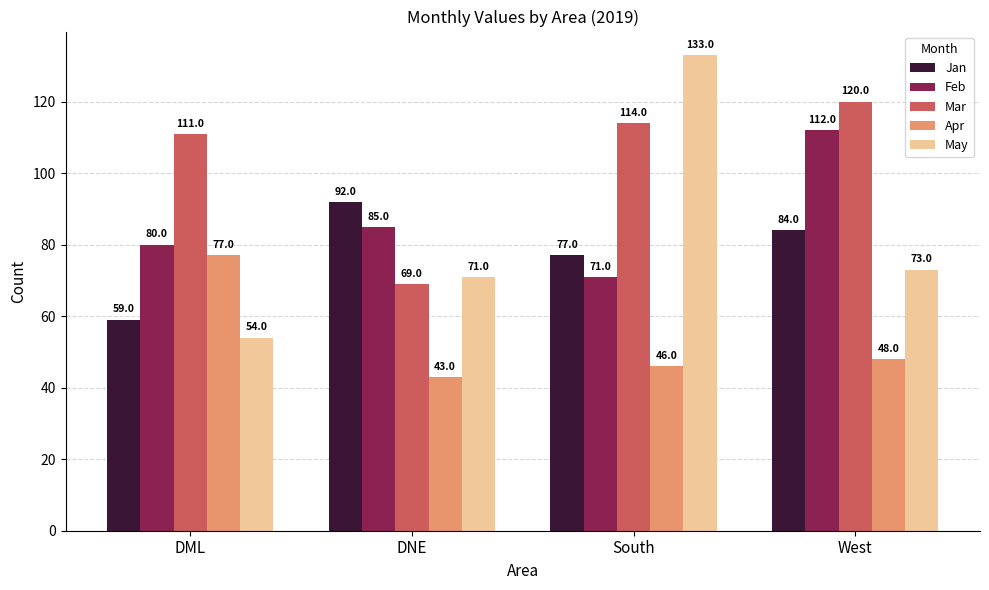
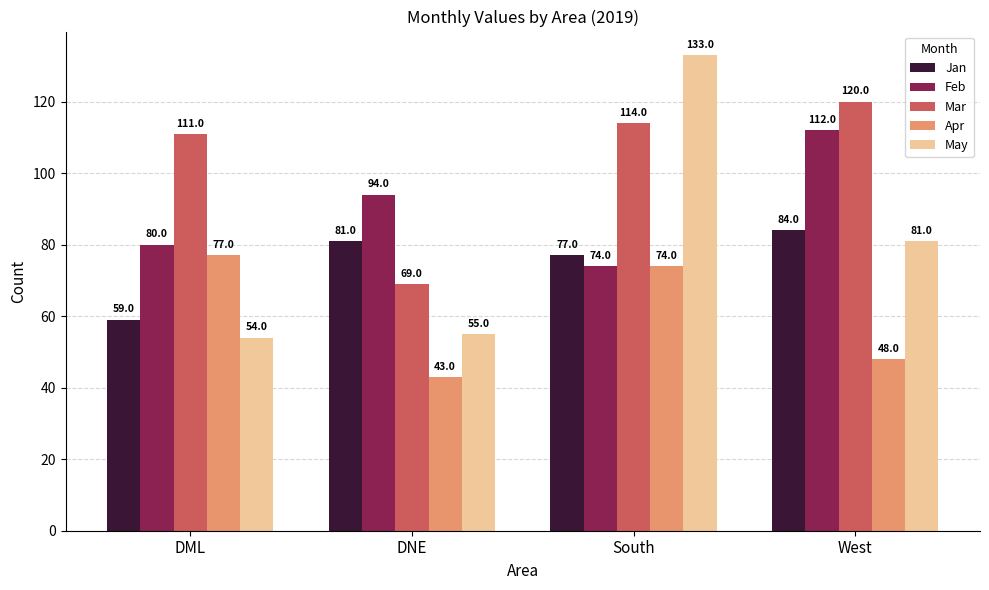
Jan, DNE: 92.0 -> 81.0
Feb, DNE: 85.0 -> 94.0
May, DNE: 71.0 -> 55.0
Feb, South: 71.0 -> 74.0
Apr, South: 46.0 -> 74.0
May, West: 73.0 -> 81.0
